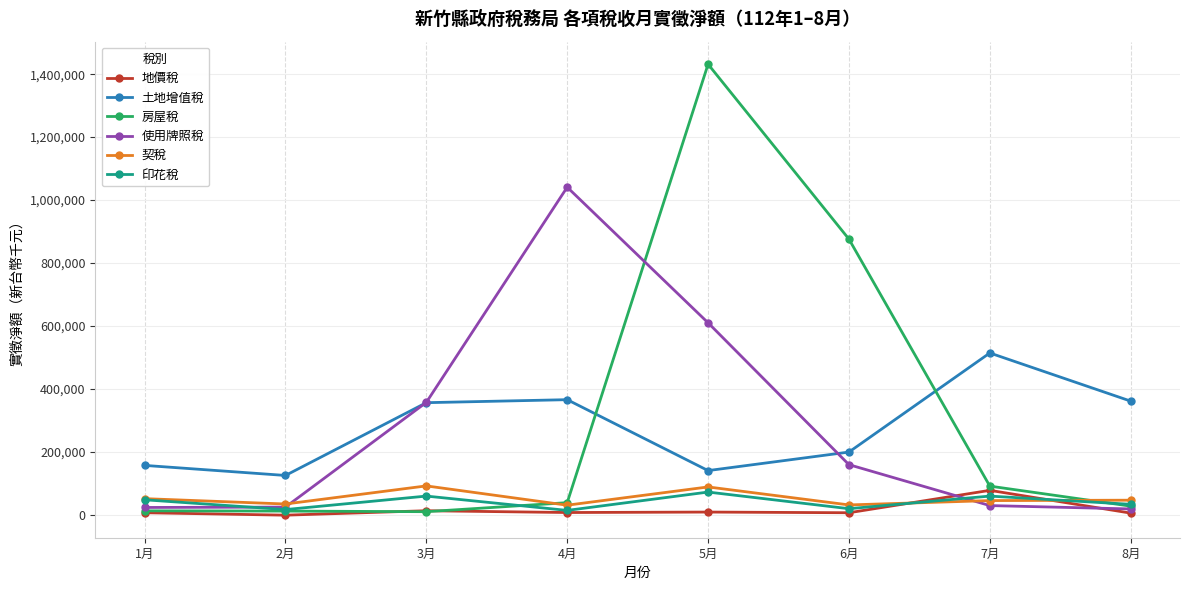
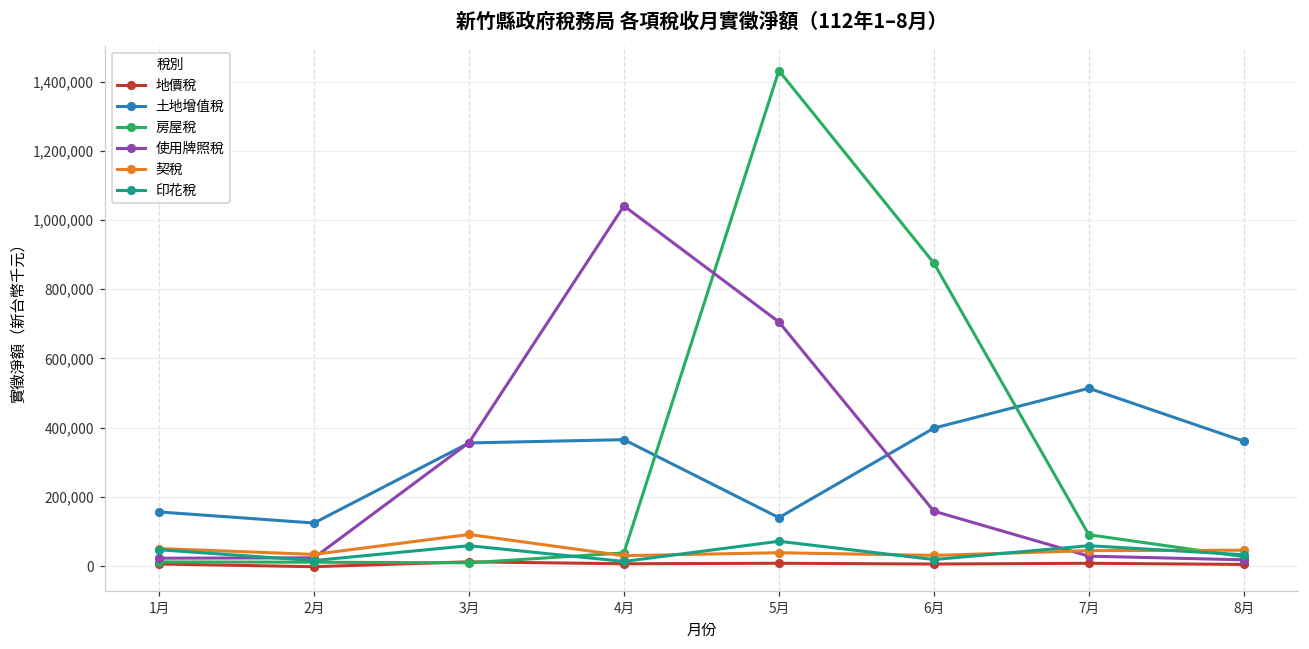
使用牌照稅, 5月: 610,000 -> 710,000
契稅, 5月: 90,000 -> 40,000
土地增值稅, 6月: 200,000 -> 400,000
地價稅, 7月: 80,000 -> 10,000
